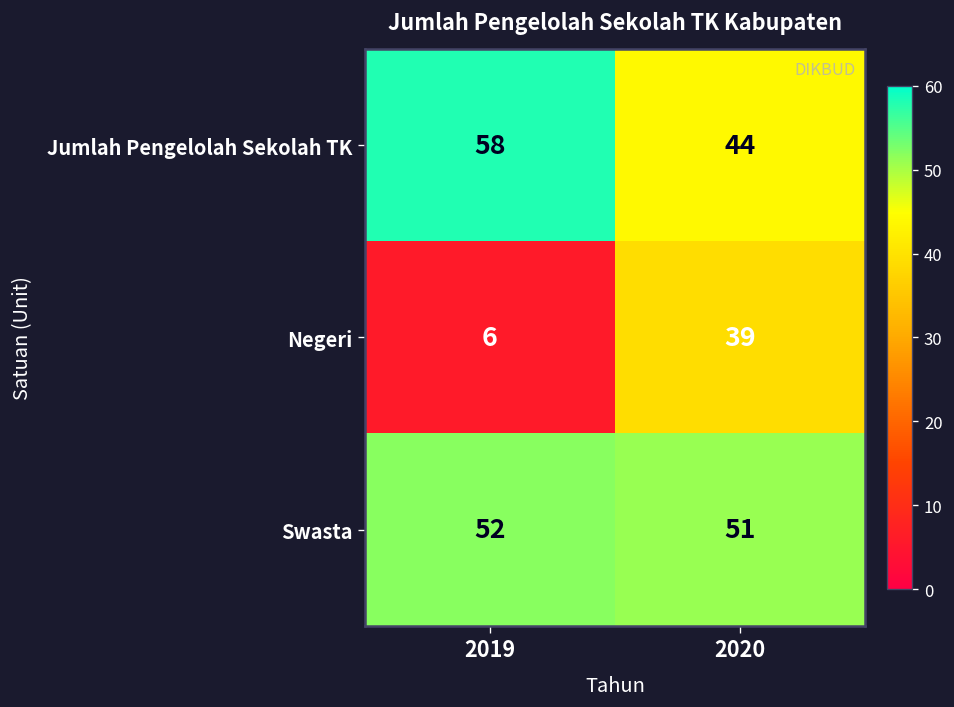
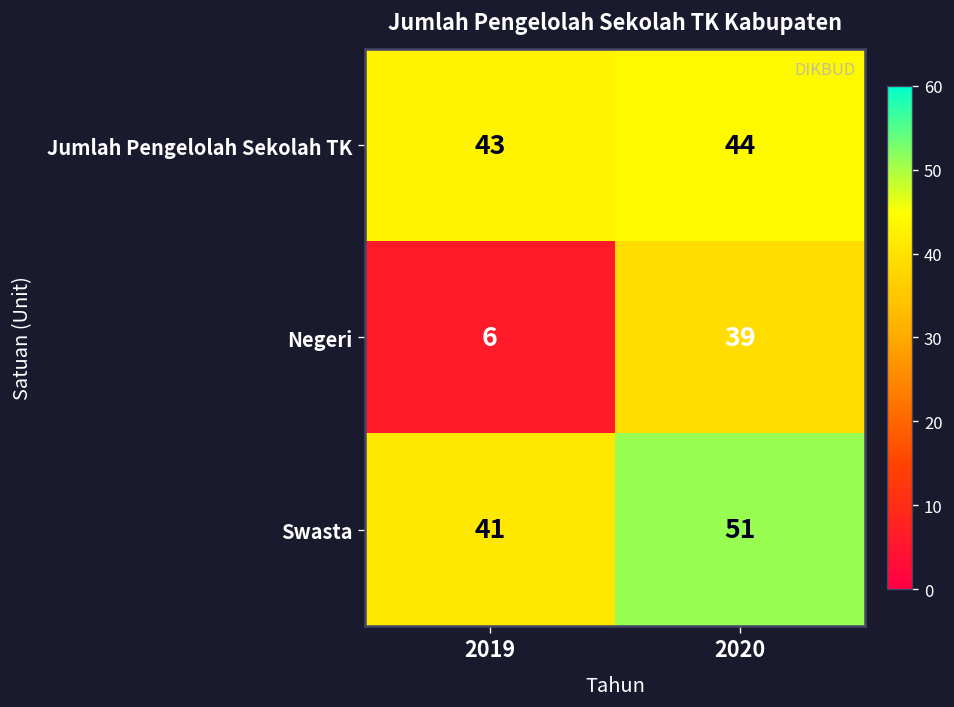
Jumlah Pengelolah Sekolah TK, 2019: 58 -> 43
Swasta, 2019: 52 -> 41
